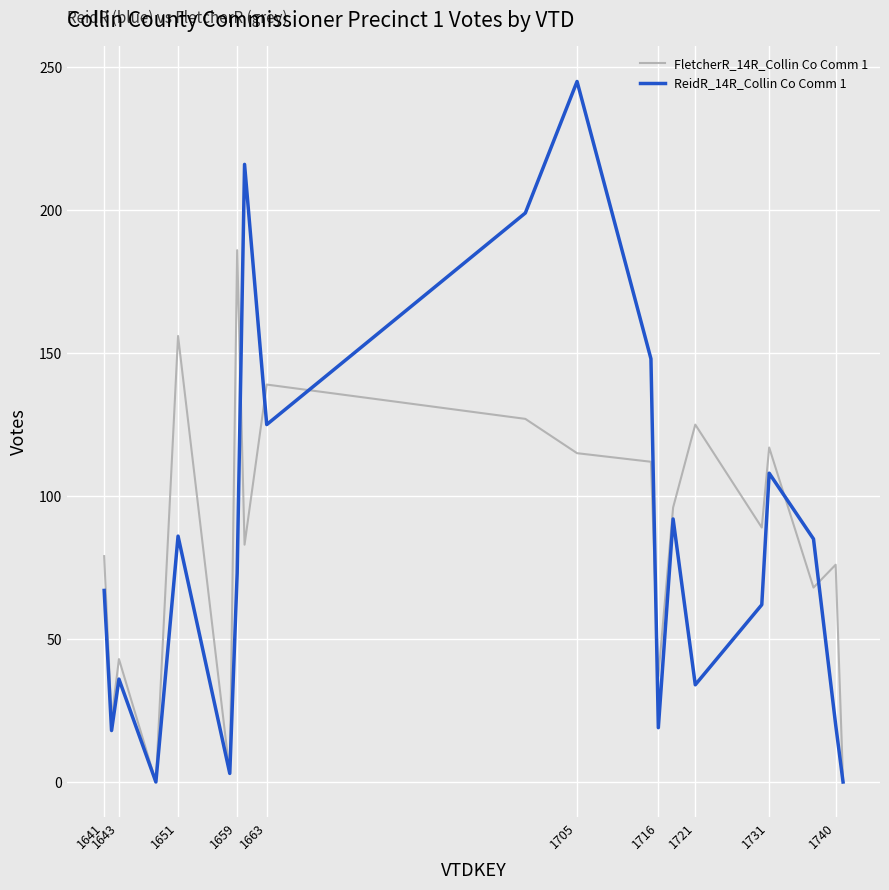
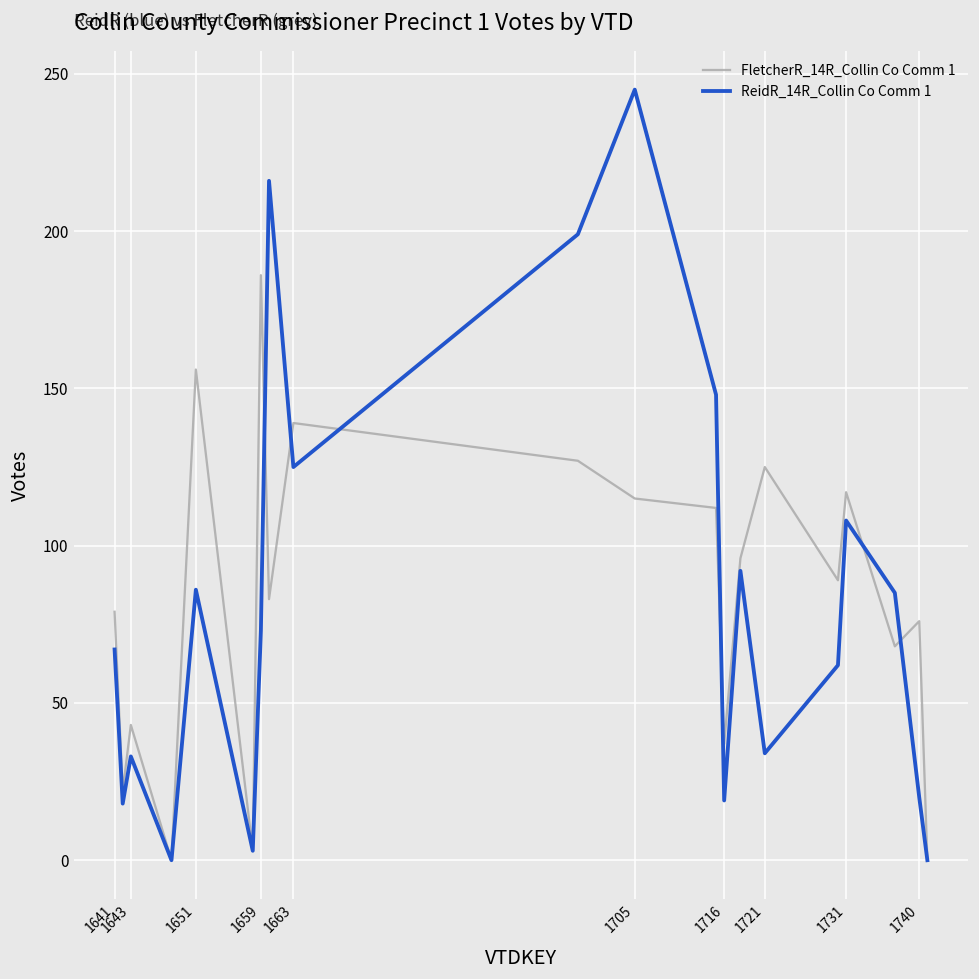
ReidR_14R_Collin Co Comm 1, 1643: 36 -> 33
